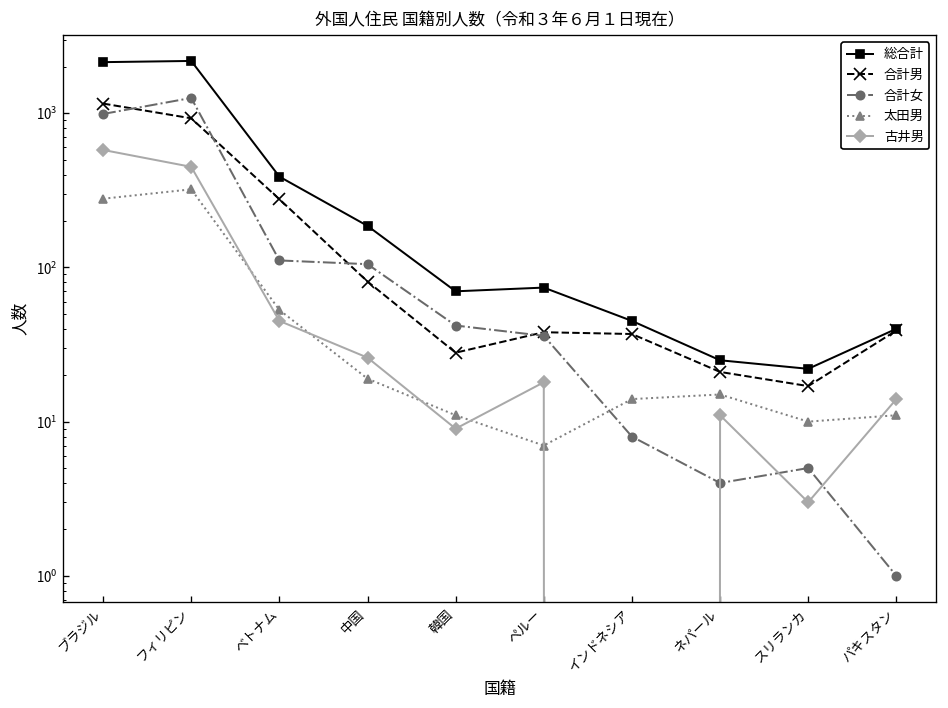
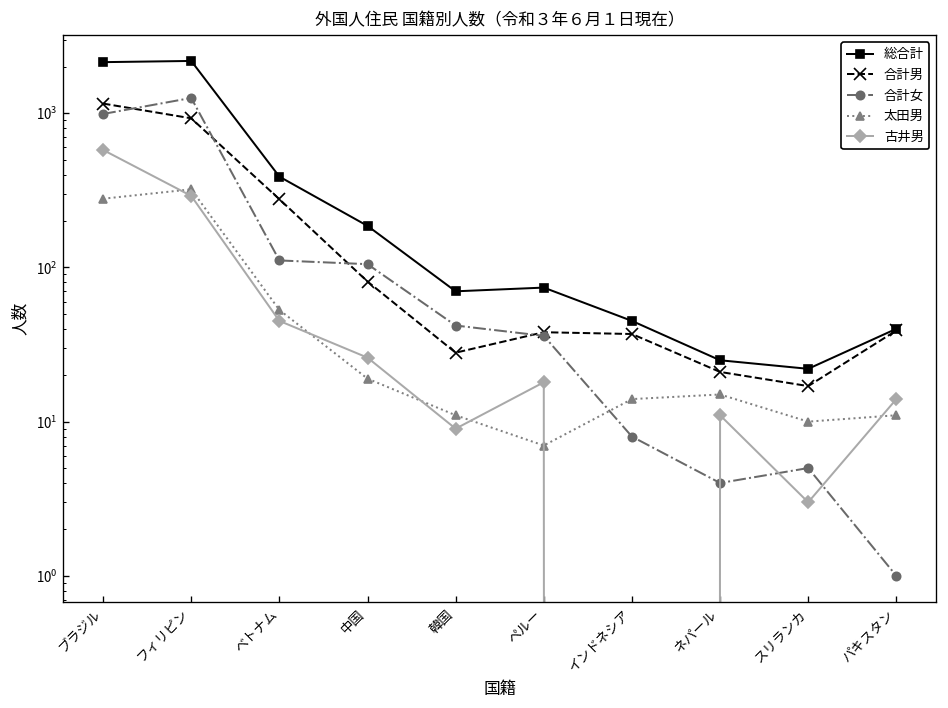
古井男, フィリピン: 450 -> 290
